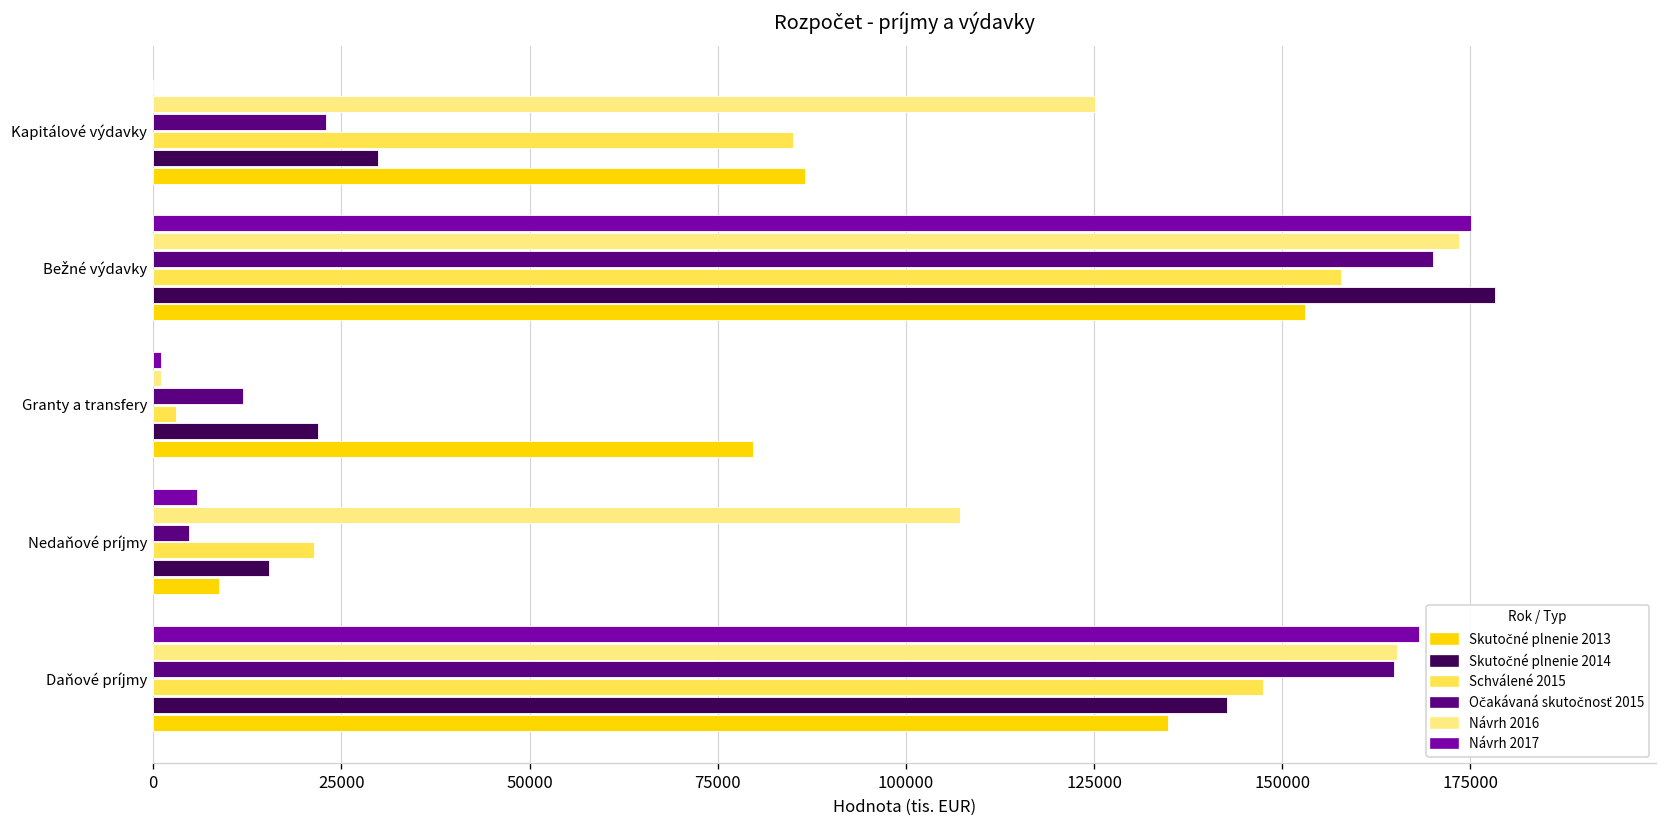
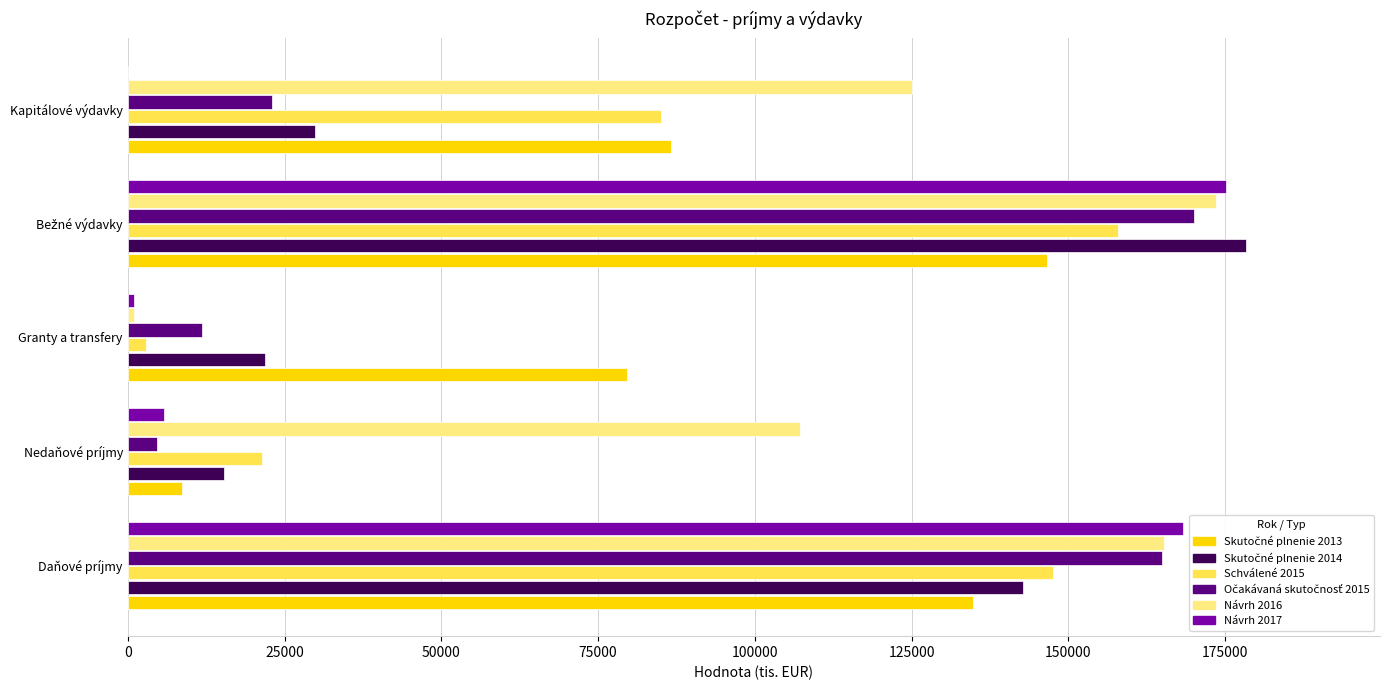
Skutočné plnenie 2013, Bežné výdavky: 153000 -> 147000
